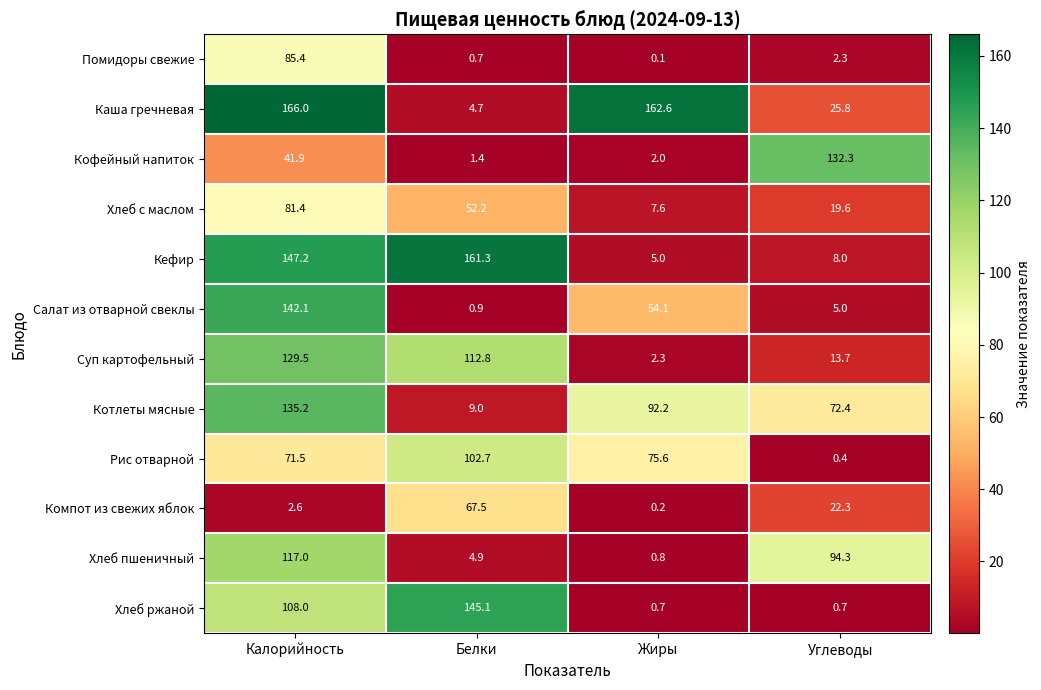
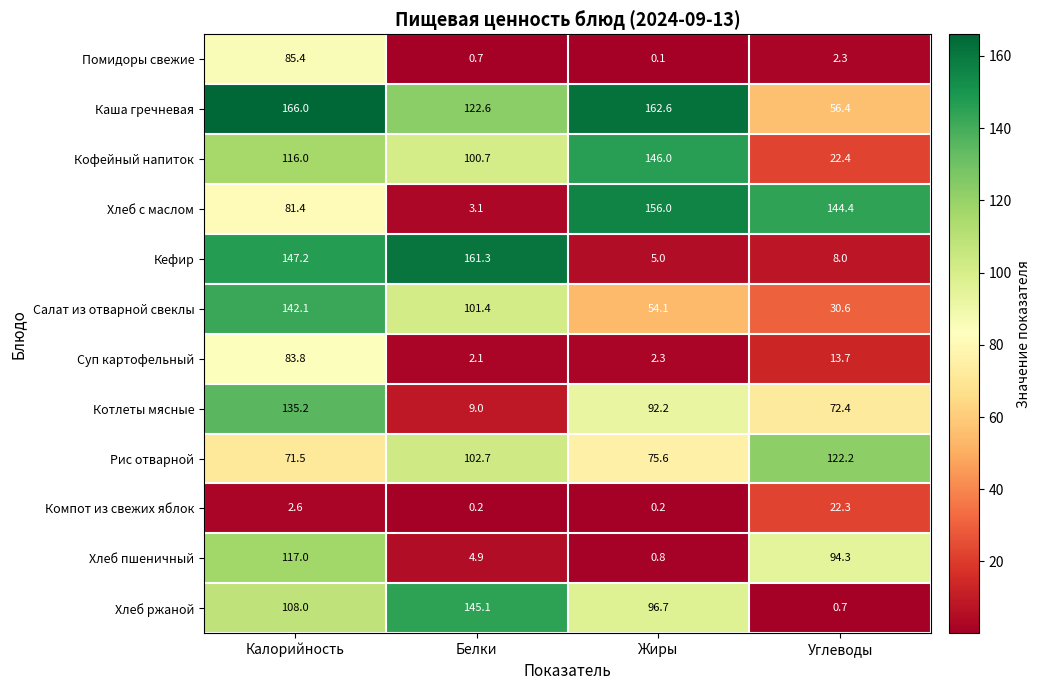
Каша гречневая, Белки: 4.7 -> 122.6
Каша гречневая, Углеводы: 25.8 -> 56.4
Кофейный напиток, Калорийность: 41.9 -> 116.0
Кофейный напиток, Белки: 1.4 -> 100.7
Кофейный напиток, Жиры: 2.0 -> 146.0
Кофейный напиток, Углеводы: 132.3 -> 22.4
Хлеб с маслом, Белки: 52.2 -> 3.1
Хлеб с маслом, Жиры: 7.6 -> 156.0
Хлеб с маслом, Углеводы: 19.6 -> 144.4
Салат из отварной свеклы, Белки: 0.9 -> 101.4
Салат из отварной свеклы, Углеводы: 5.0 -> 30.6
Суп картофельный, Калорийность: 129.5 -> 83.8
Суп картофельный, Белки: 112.8 -> 2.1
Рис отварной, Углеводы: 0.4 -> 122.2
Компот из свежих яблок, Белки: 67.5 -> 0.2
Хлеб ржаной, Жиры: 0.7 -> 96.7
